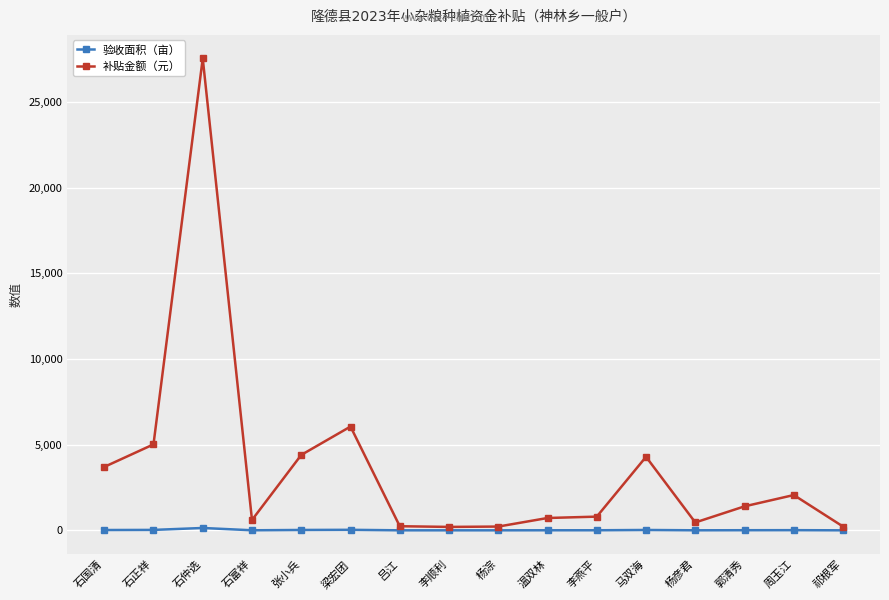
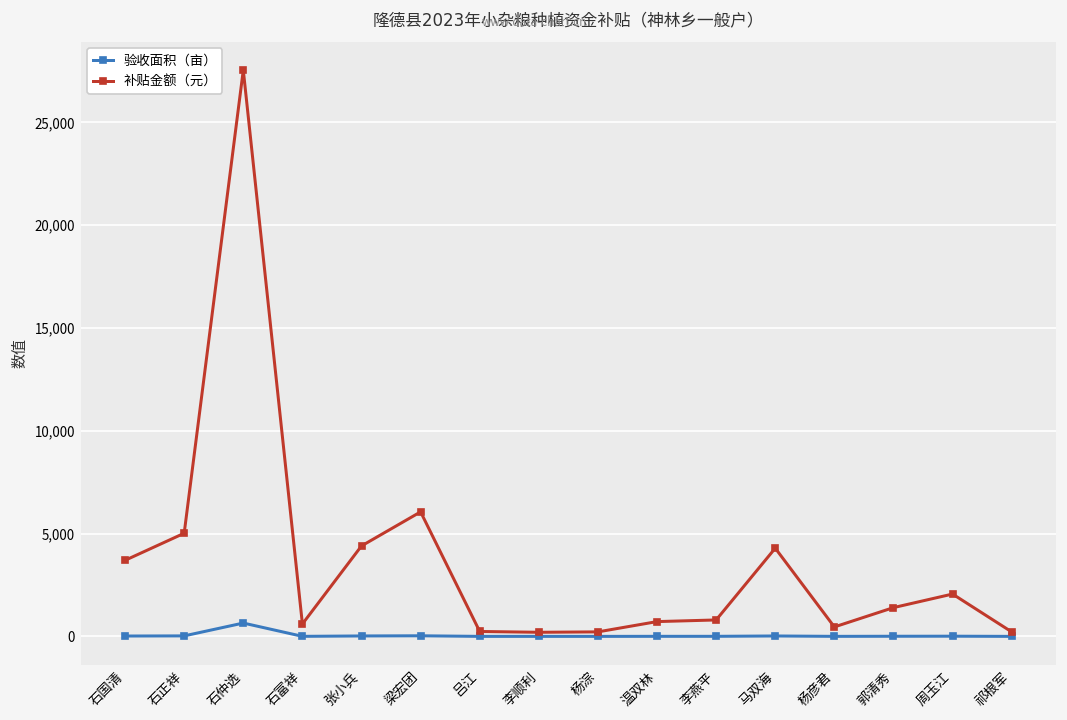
验收面积（亩）, 石仲选: 100 -> 600
